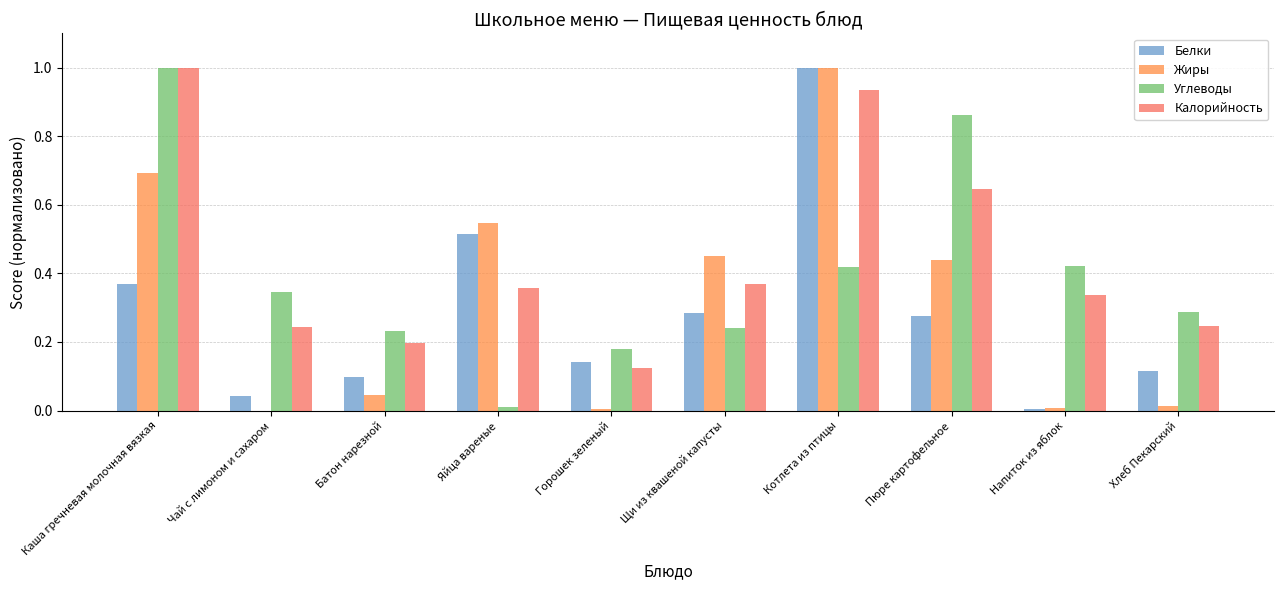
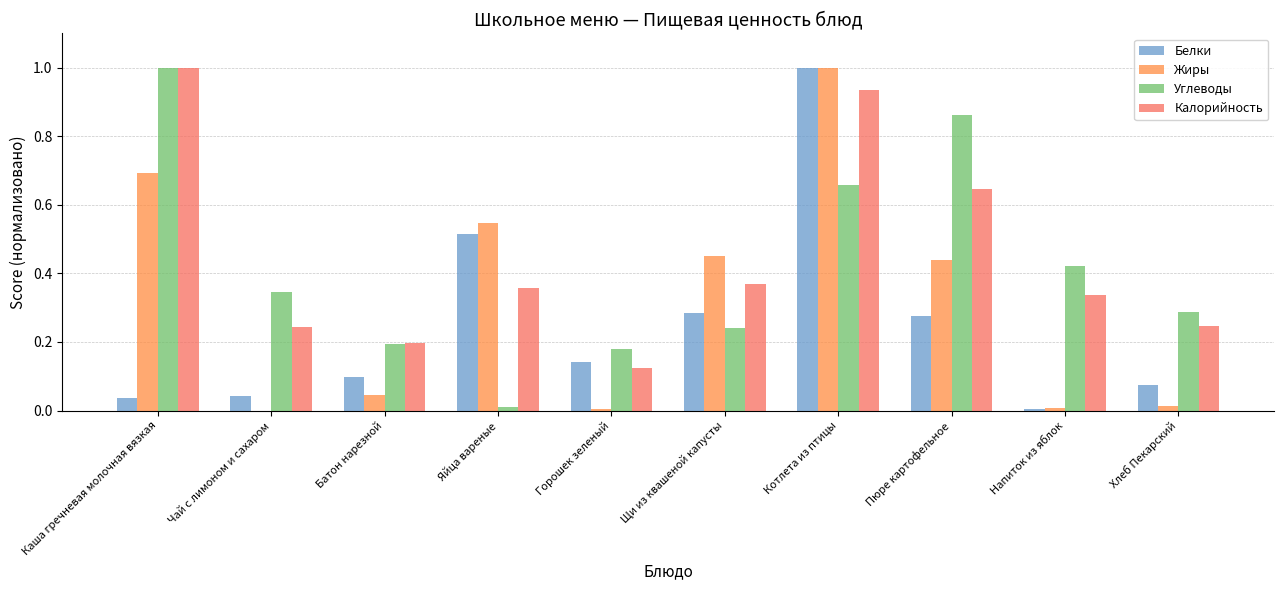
Белки, Каша гречневая молочная вязкая: 0.37 -> 0.04
Углеводы, Батон нарезной: 0.23 -> 0.19
Углеводы, Котлета из птицы: 0.42 -> 0.66
Белки, Хлеб Пекарский: 0.11 -> 0.07
